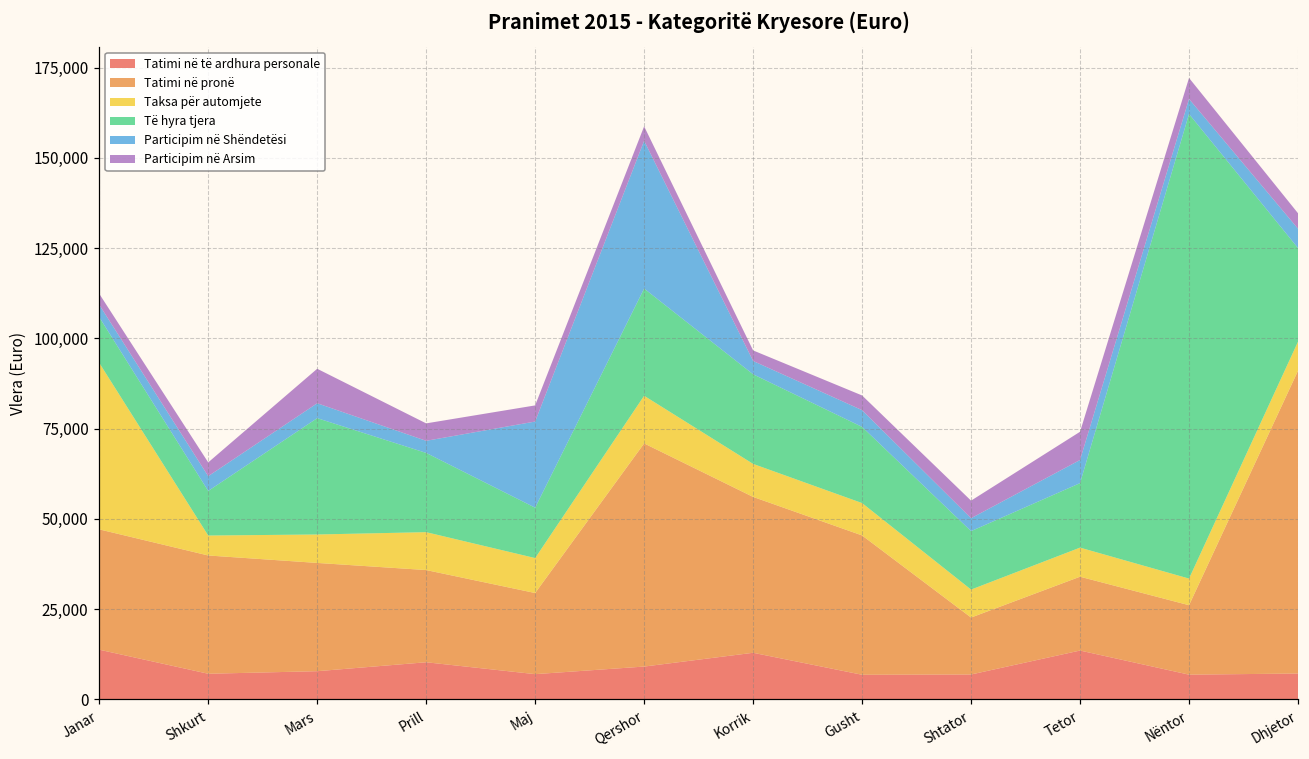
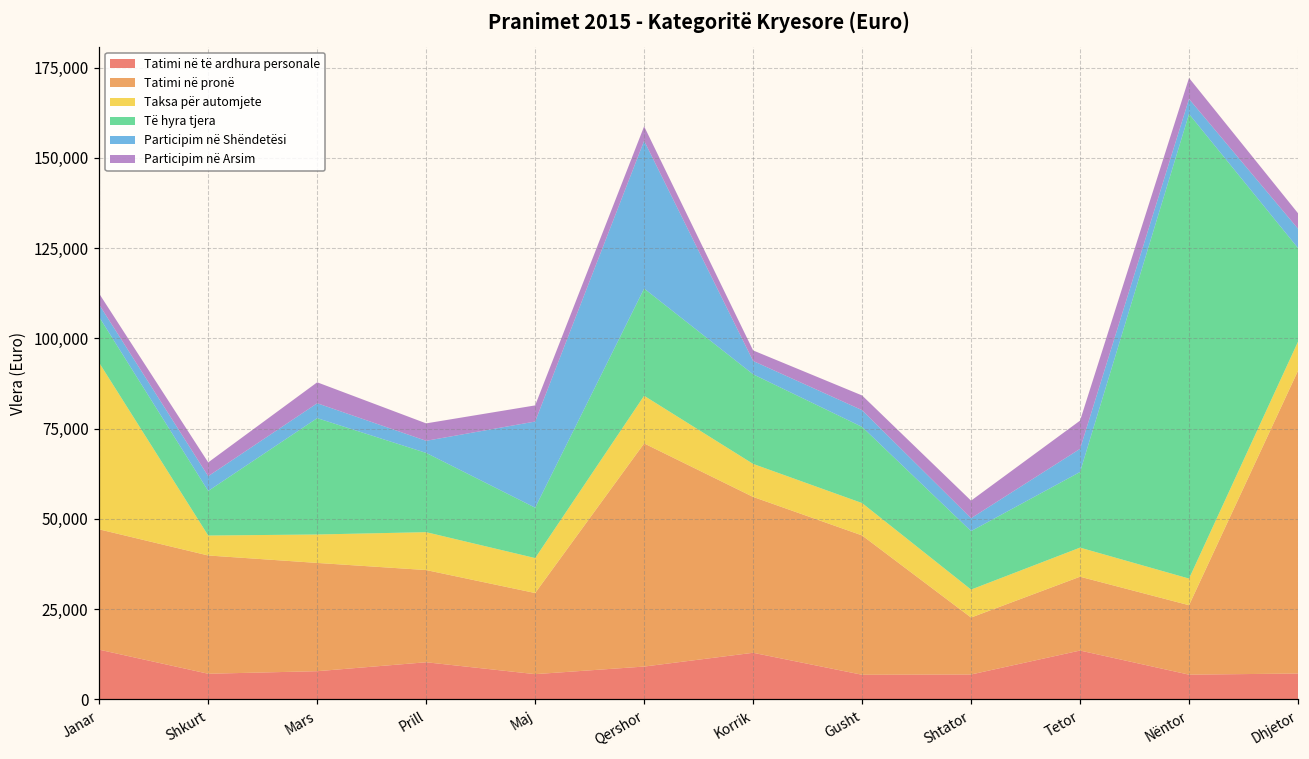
Participim në Arsim, Mars: 10,000 -> 6,000
Të hyra tjera, Tetor: 18,000 -> 21,000
